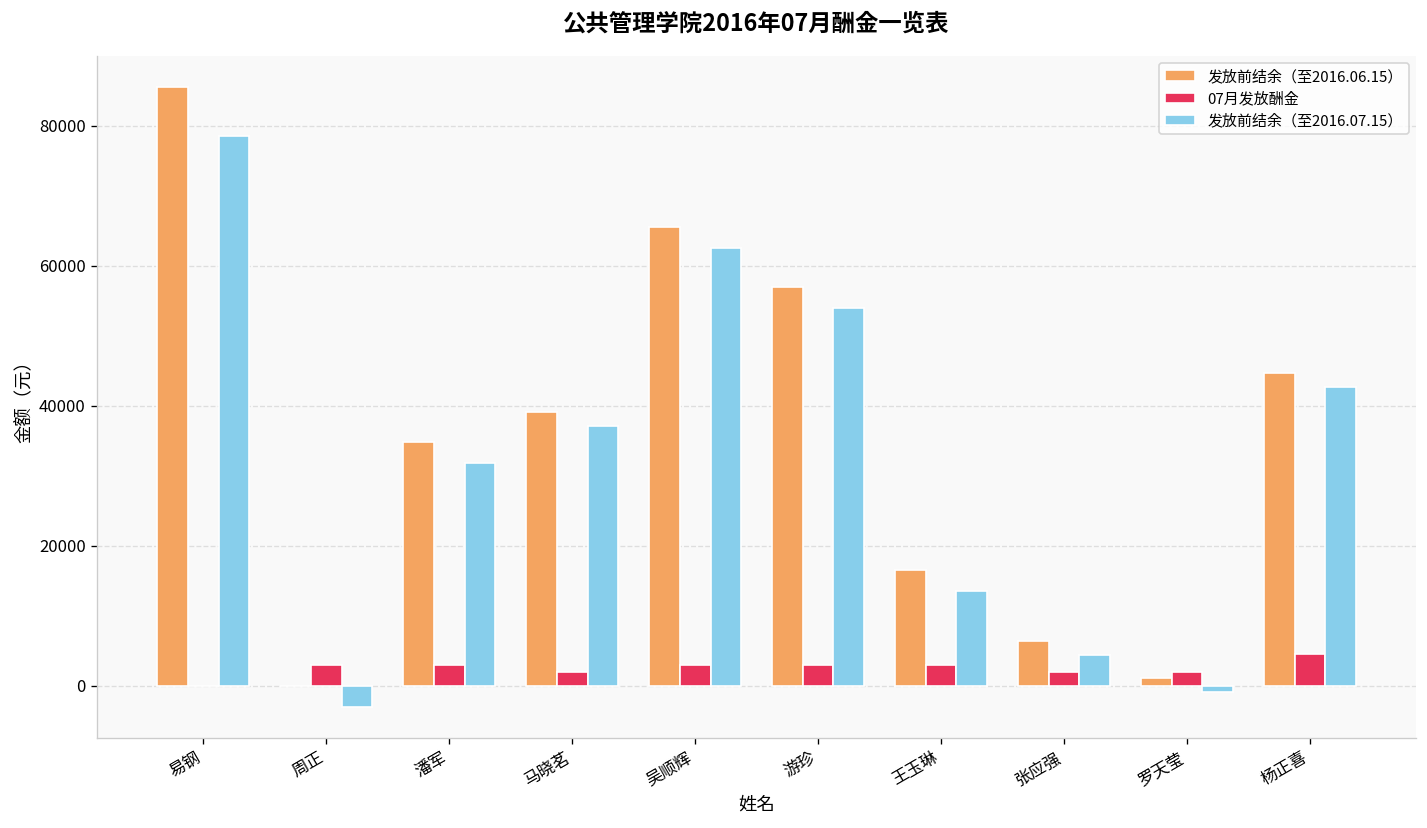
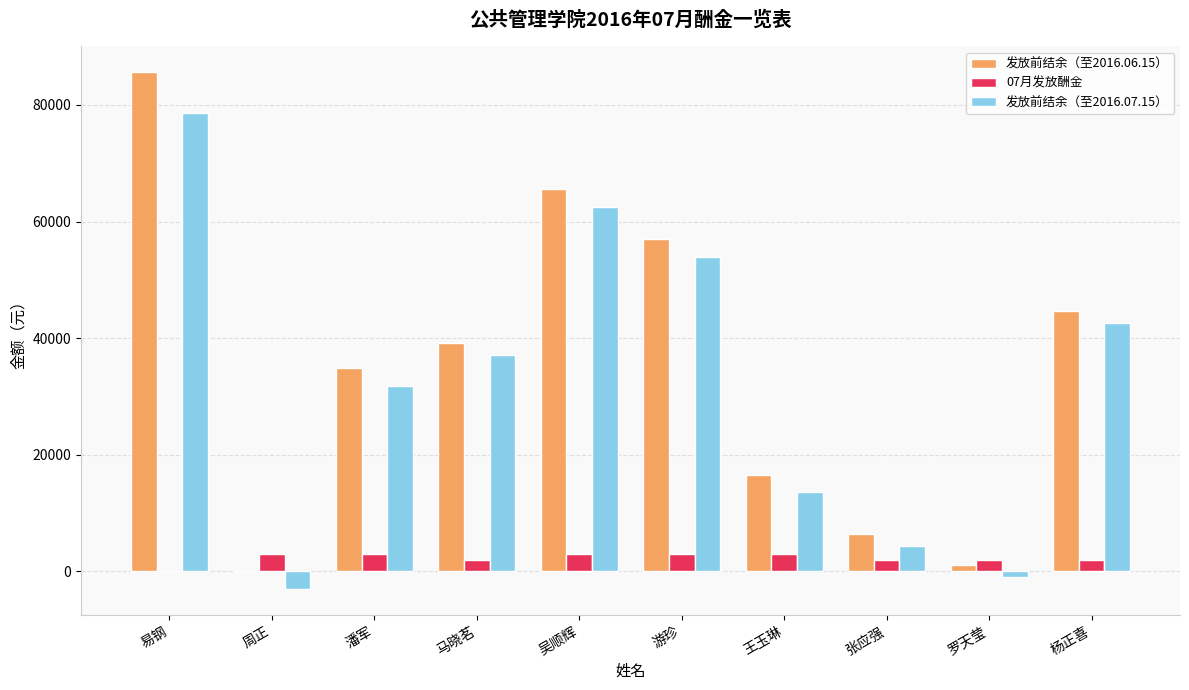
07月发放酬金, 杨正喜: 5000 -> 2000
